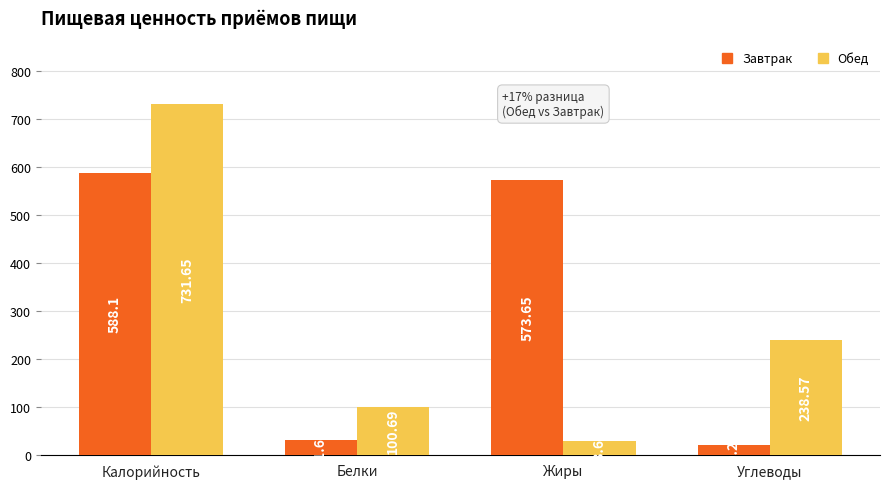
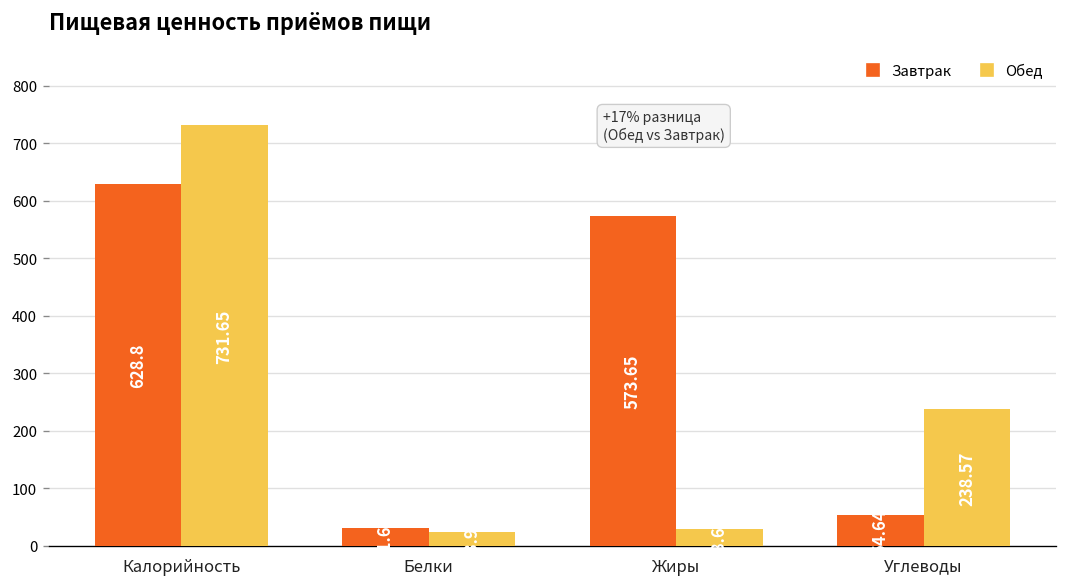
Завтрак, Калорийность: 588.1 -> 628.8
Обед, Белки: 100 -> 20
Завтрак, Углеводы: 20 -> 50
